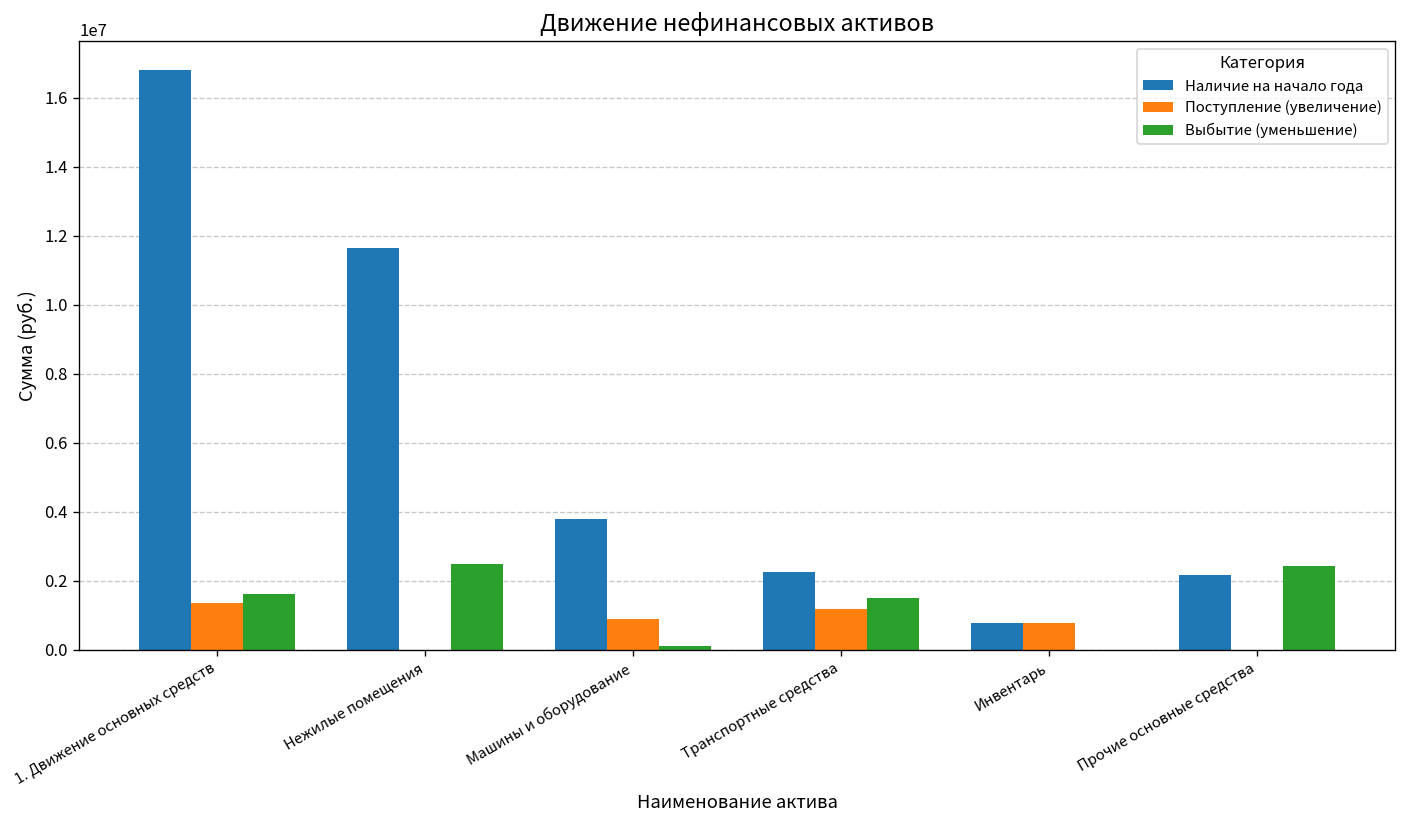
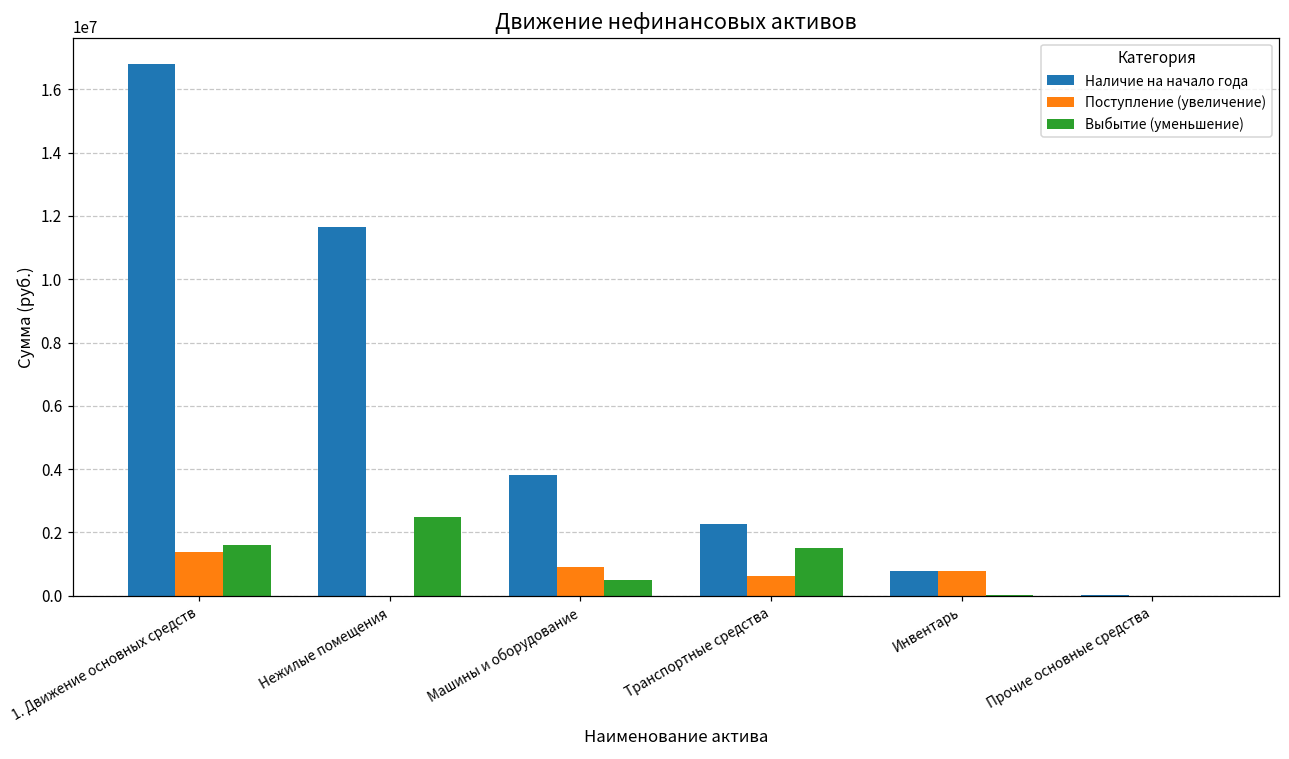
Выбытие (уменьшение), Машины и оборудование: 100000 -> 500000
Поступление (увеличение), Транспортные средства: 1200000 -> 600000
Наличие на начало года, Прочие основные средства: 2200000 -> 0
Выбытие (уменьшение), Прочие основные средства: 2400000 -> 0
